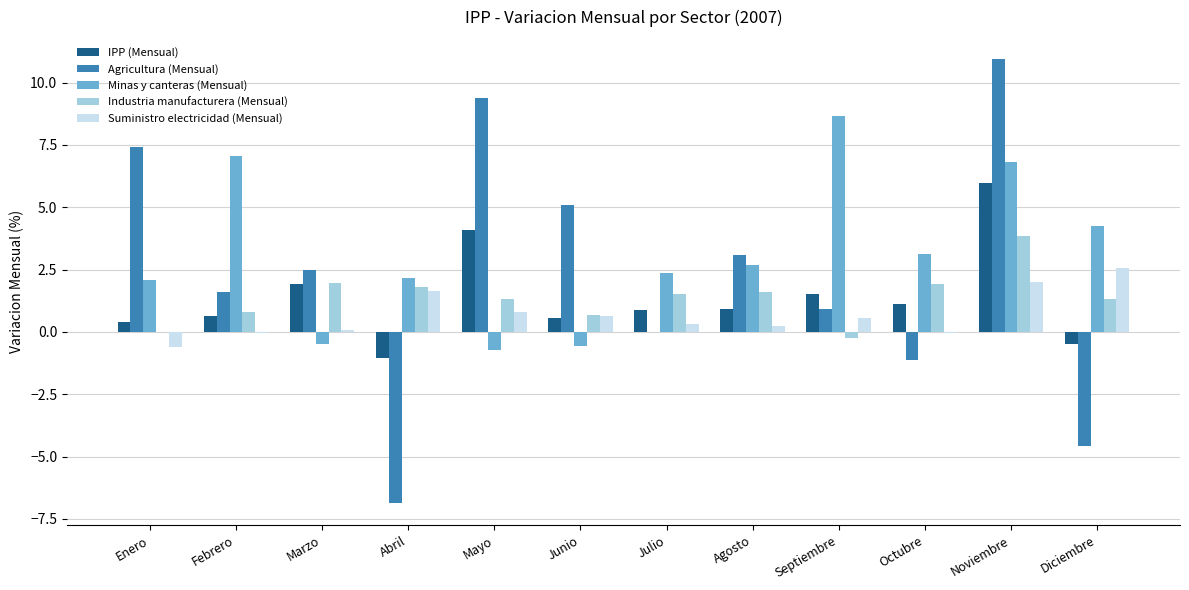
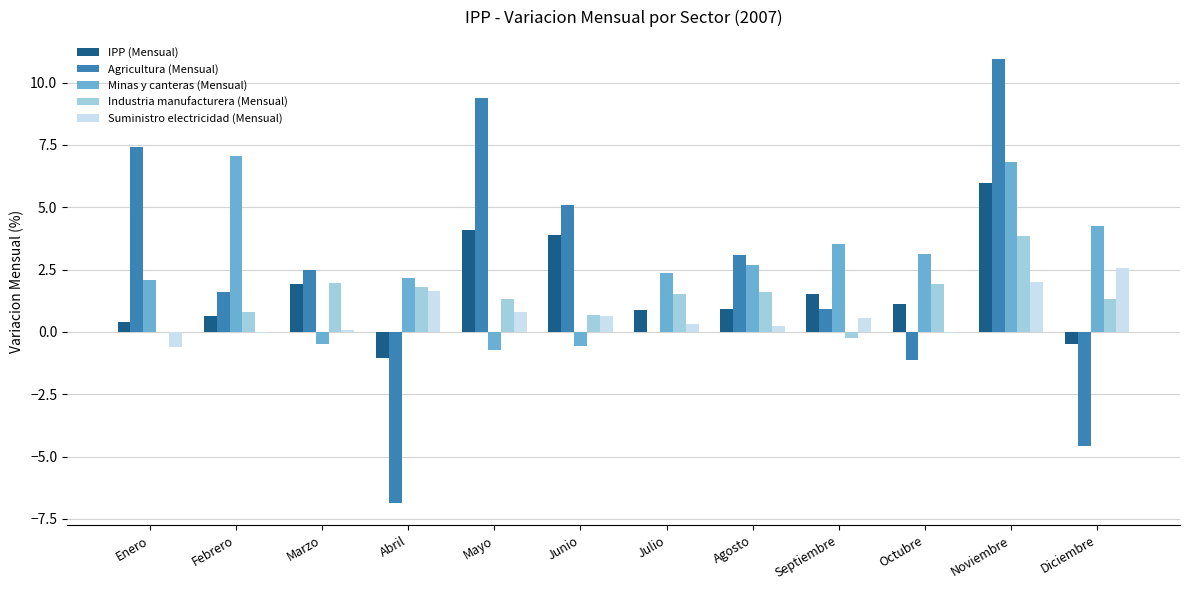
IPP (Mensual), Junio: 0.6 -> 3.9
Minas y canteras (Mensual), Septiembre: 8.7 -> 3.5
